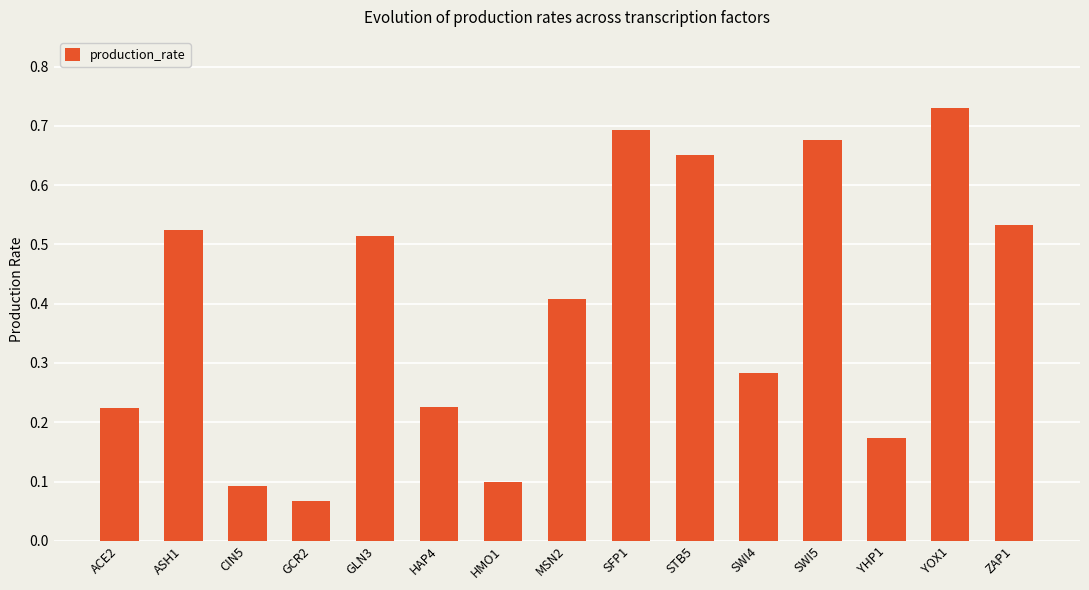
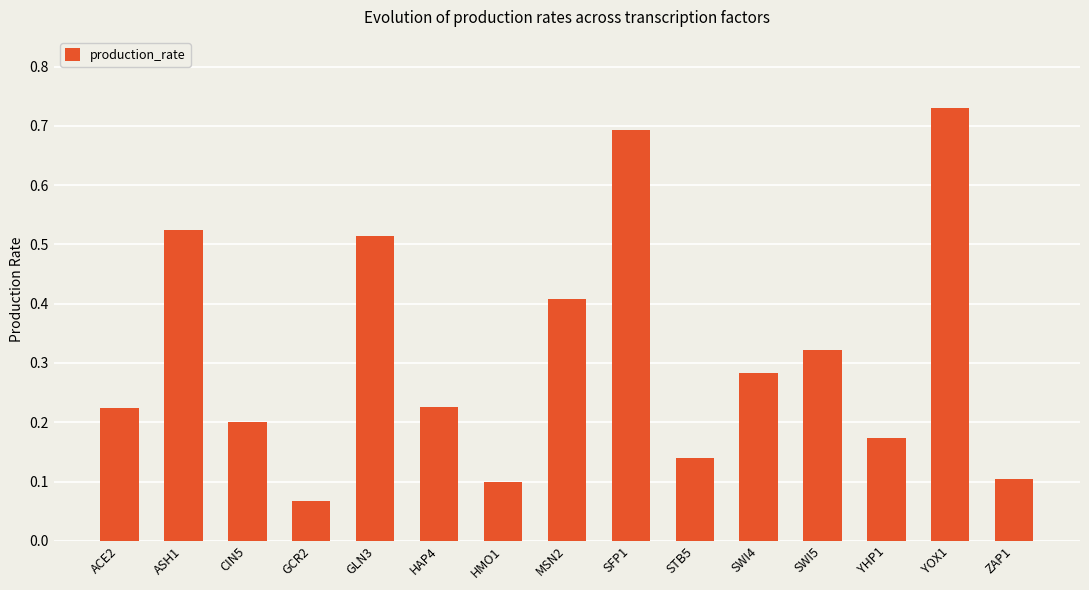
CIN5: 0.09 -> 0.20
STB5: 0.65 -> 0.14
SWI5: 0.68 -> 0.32
ZAP1: 0.53 -> 0.10
